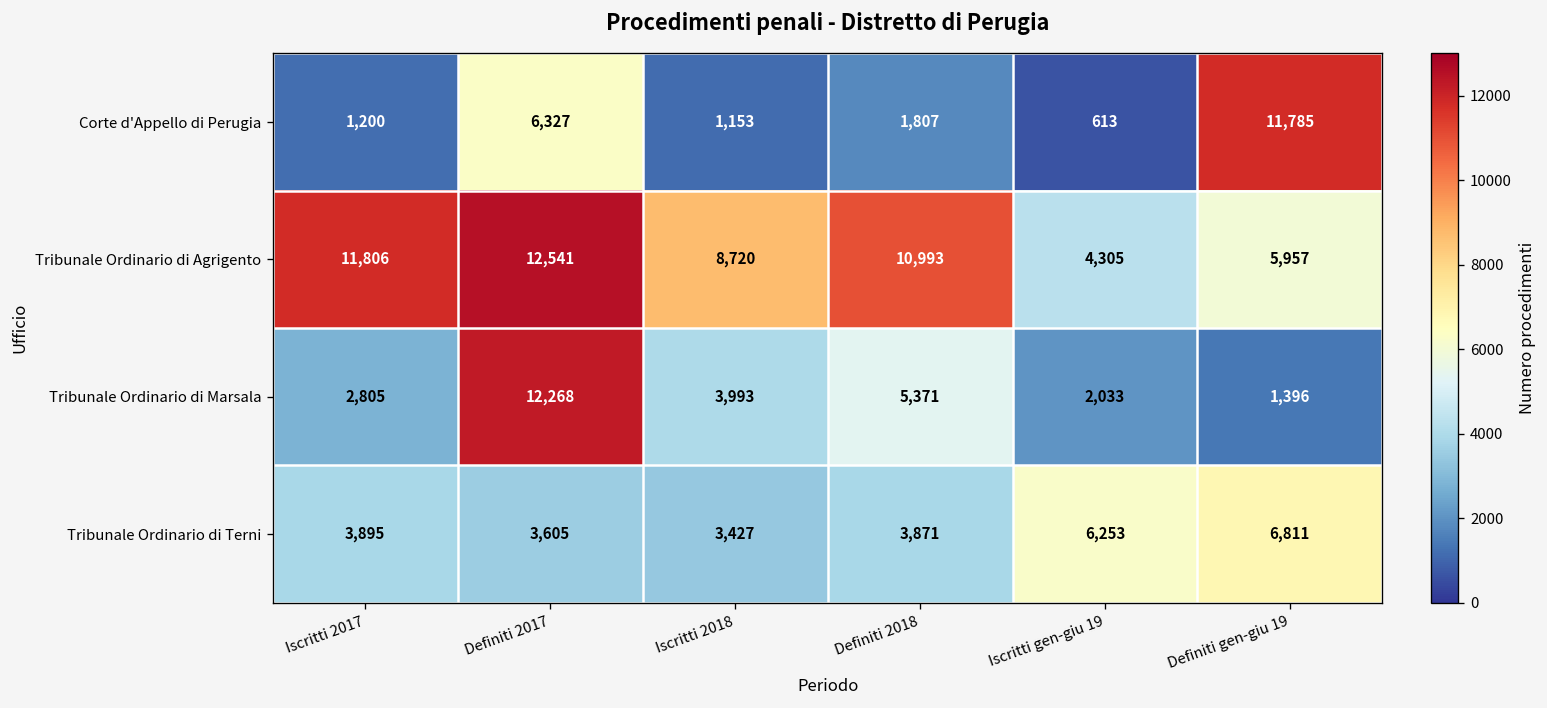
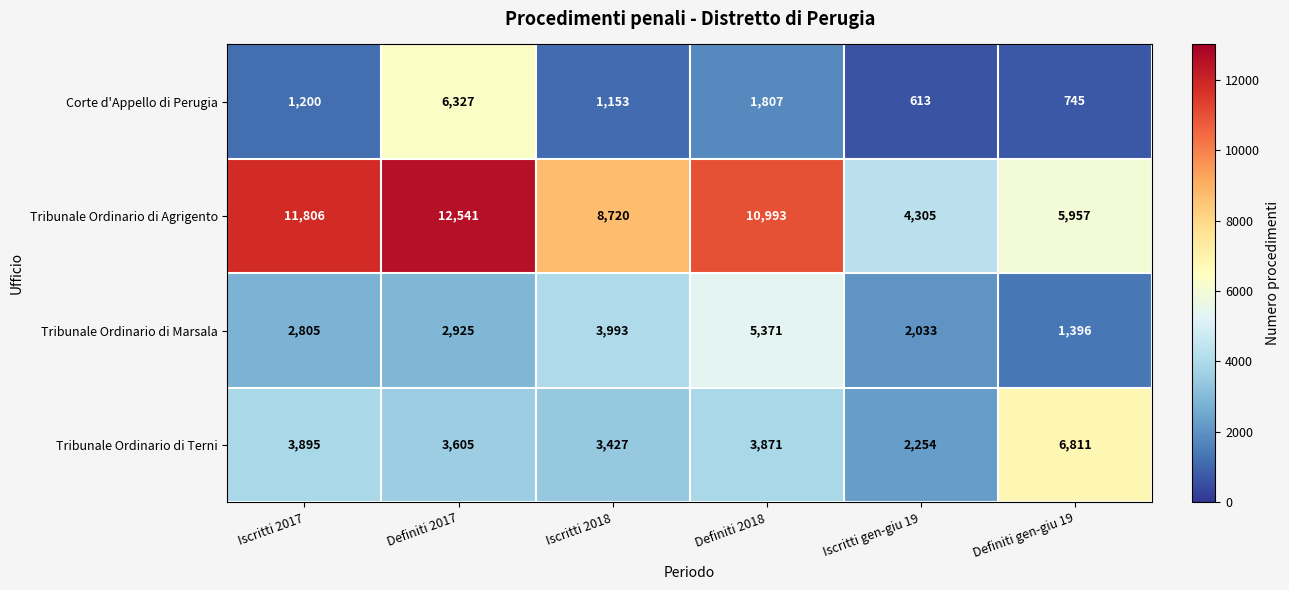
Corte d'Appello di Perugia, Definiti gen-giu 19: 11,785 -> 745
Tribunale Ordinario di Marsala, Definiti 2017: 12,268 -> 2,925
Tribunale Ordinario di Terni, Iscritti gen-giu 19: 6,253 -> 2,254
